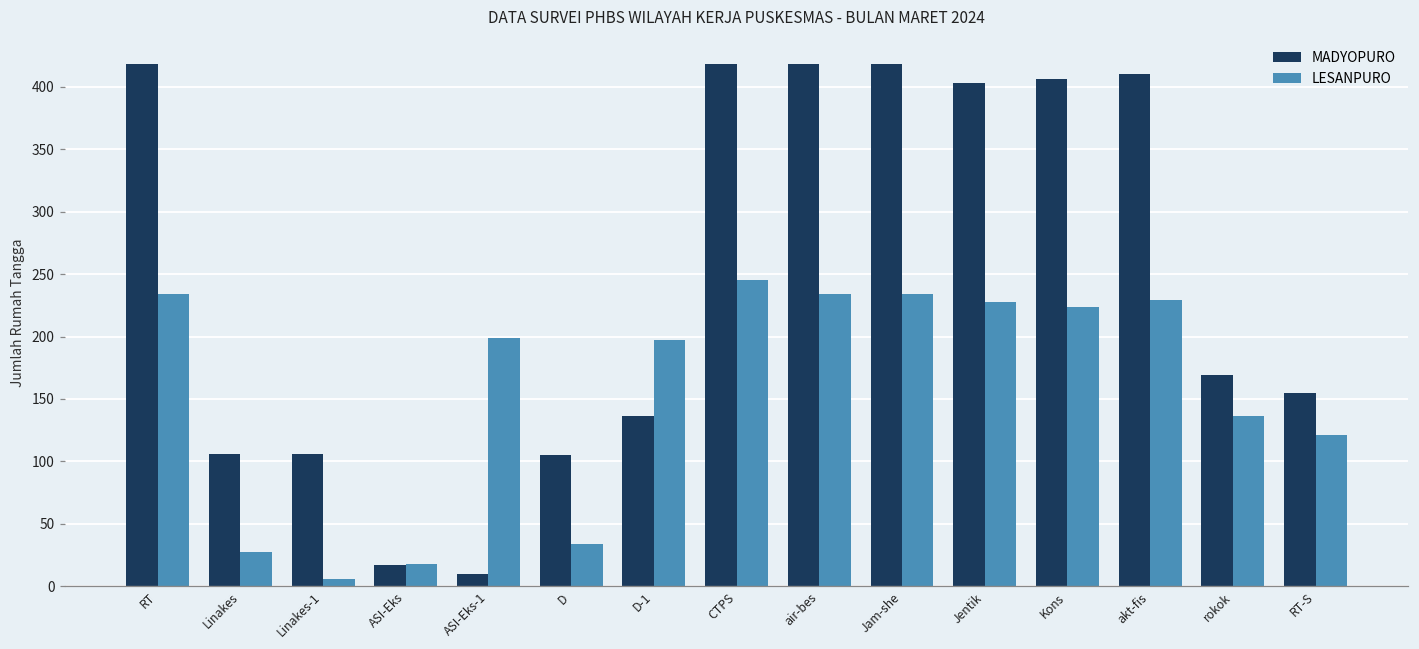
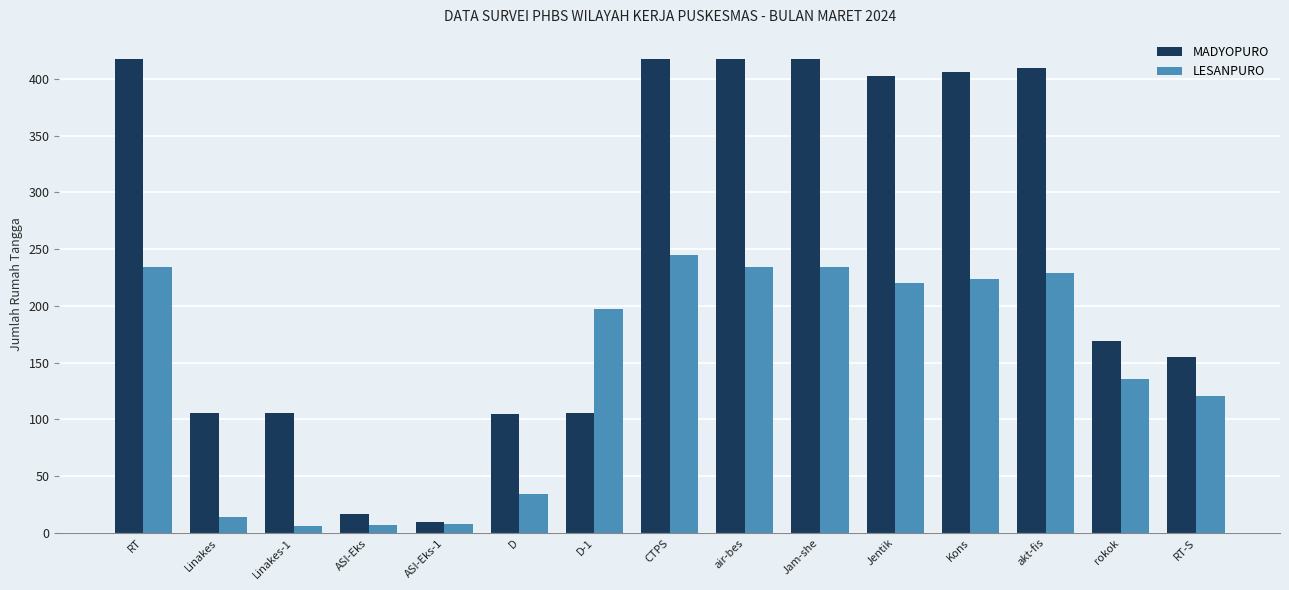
LESANPURO, Linakes: 27 -> 14
LESANPURO, ASI-Eks: 18 -> 7
LESANPURO, ASI-Eks-1: 199 -> 8
MADYOPURO, D-1: 136 -> 106
LESANPURO, Jentik: 228 -> 220
